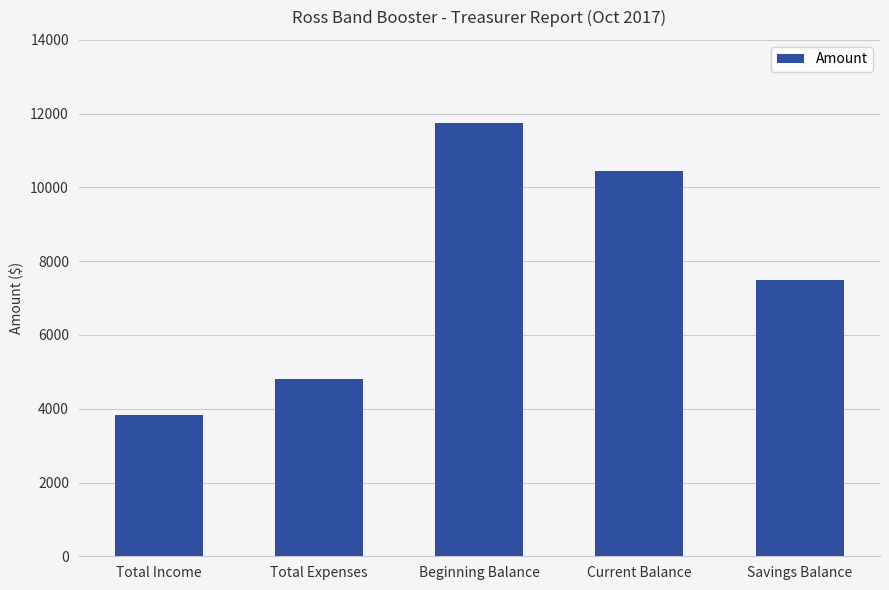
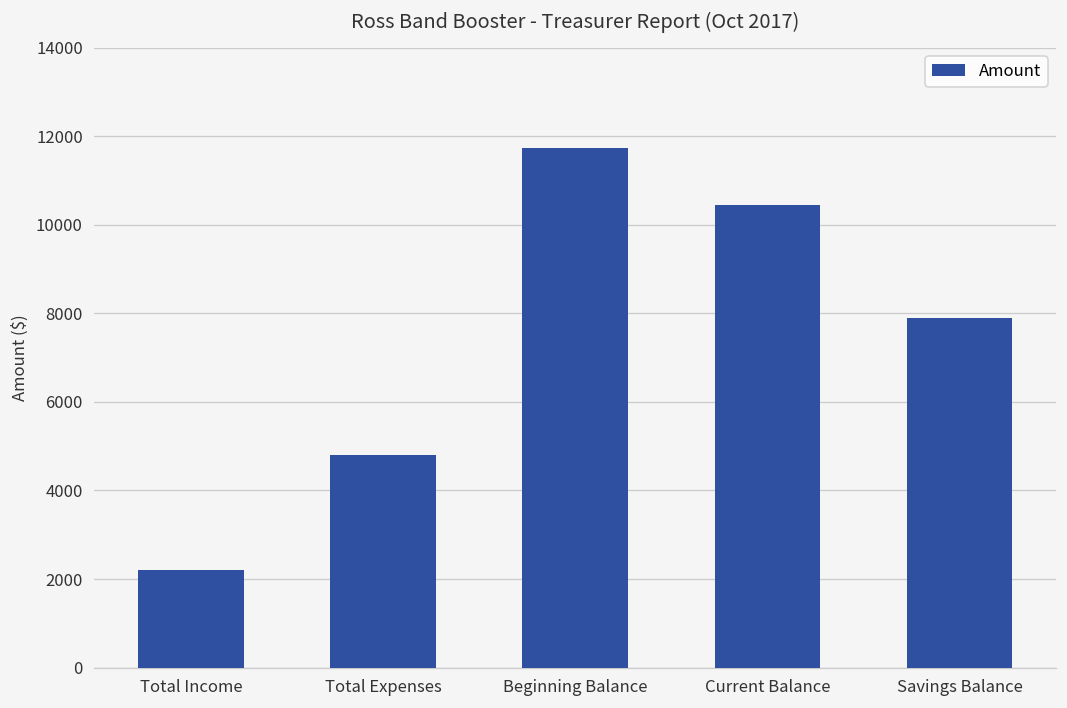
Total Income: 3800 -> 2200
Savings Balance: 7500 -> 7900
